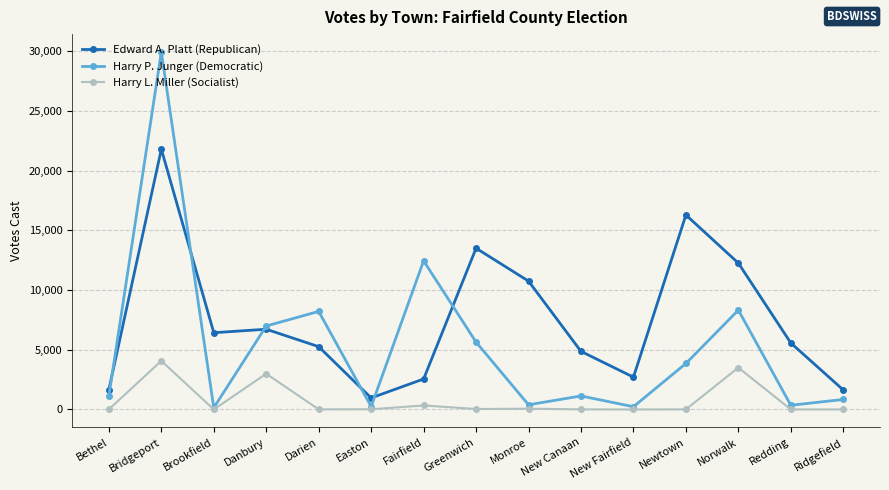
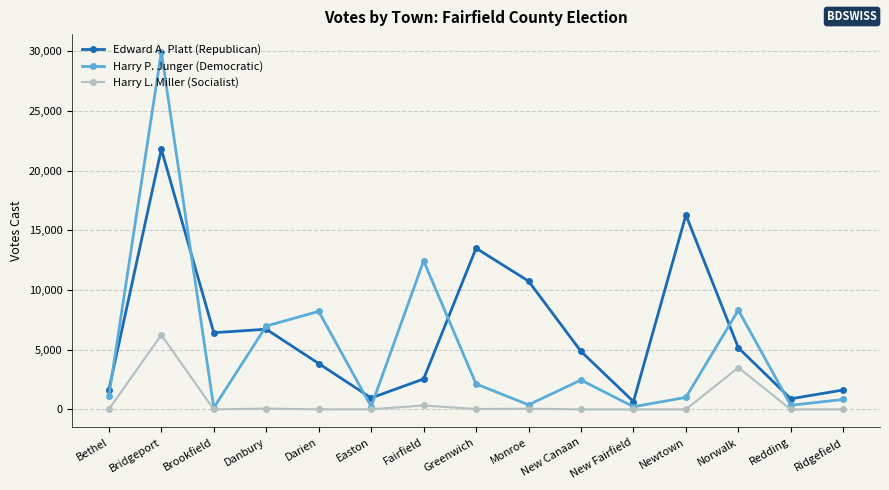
Harry L. Miller (Socialist), Bridgeport: 4,100 -> 6,300
Harry L. Miller (Socialist), Danbury: 3,000 -> 100
Edward A. Platt (Republican), Darien: 5,300 -> 3,900
Harry P. Junger (Democratic), Greenwich: 5,600 -> 2,100
Harry P. Junger (Democratic), New Canaan: 1,100 -> 2,500
Edward A. Platt (Republican), New Fairfield: 2,700 -> 700
Harry P. Junger (Democratic), Newtown: 3,900 -> 1,000
Edward A. Platt (Republican), Norwalk: 12,300 -> 5,200
Edward A. Platt (Republican), Redding: 5,600 -> 900
